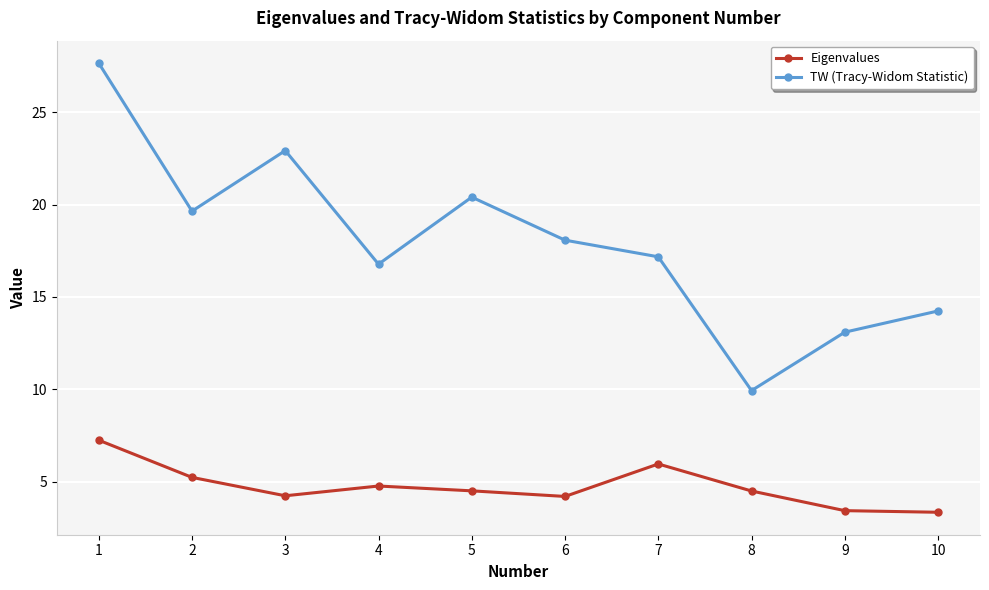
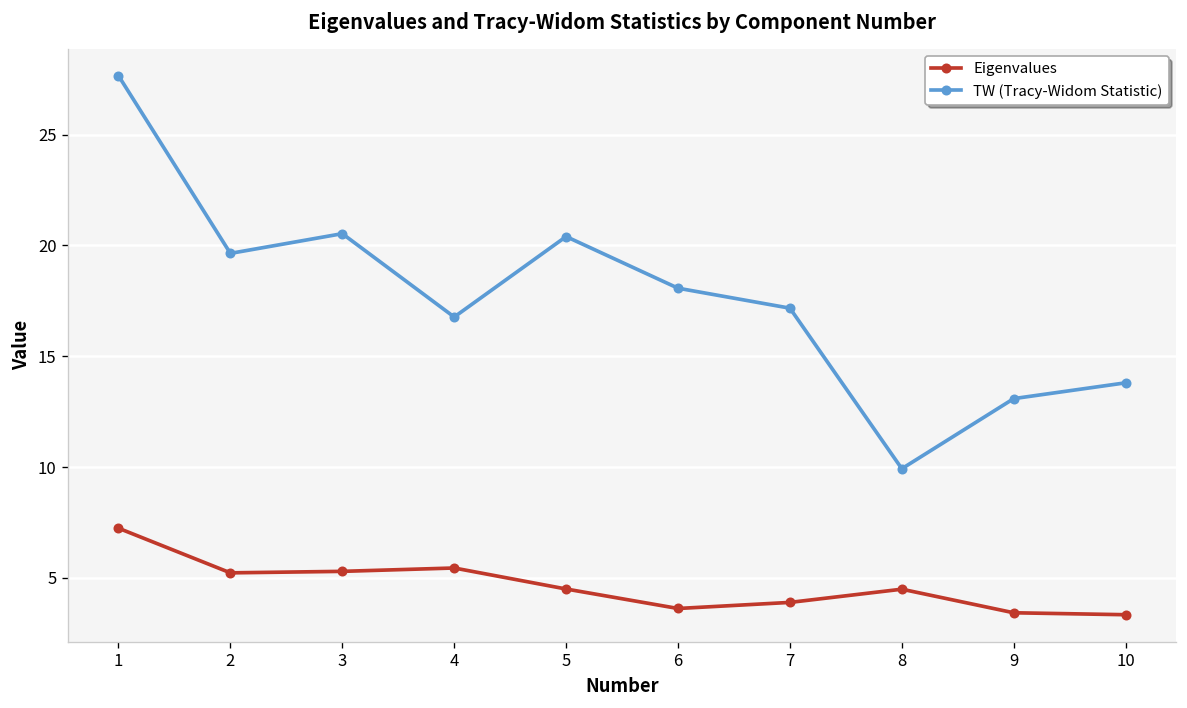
Eigenvalues, 3: 4.2 -> 5.3
TW (Tracy-Widom Statistic), 3: 22.9 -> 20.5
Eigenvalues, 4: 4.8 -> 5.4
Eigenvalues, 6: 4.2 -> 3.6
Eigenvalues, 7: 6.0 -> 3.9
TW (Tracy-Widom Statistic), 10: 14.2 -> 13.8
